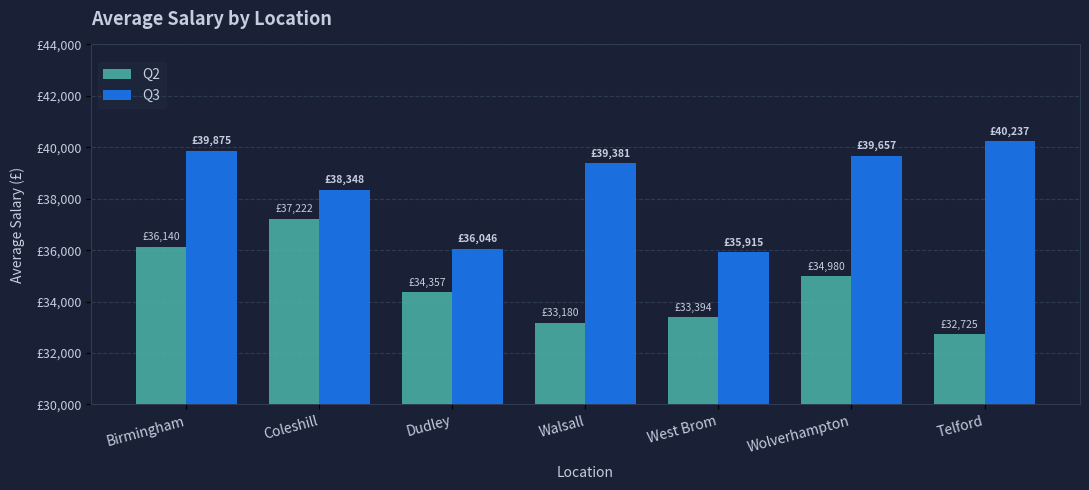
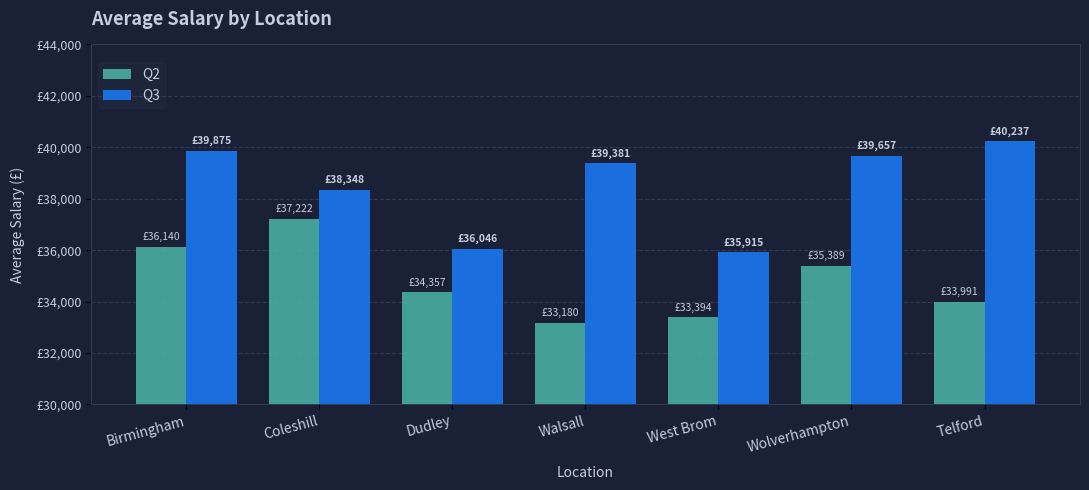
Q2, Wolverhampton: £34,980 -> £35,389
Q2, Telford: £32,725 -> £33,991
